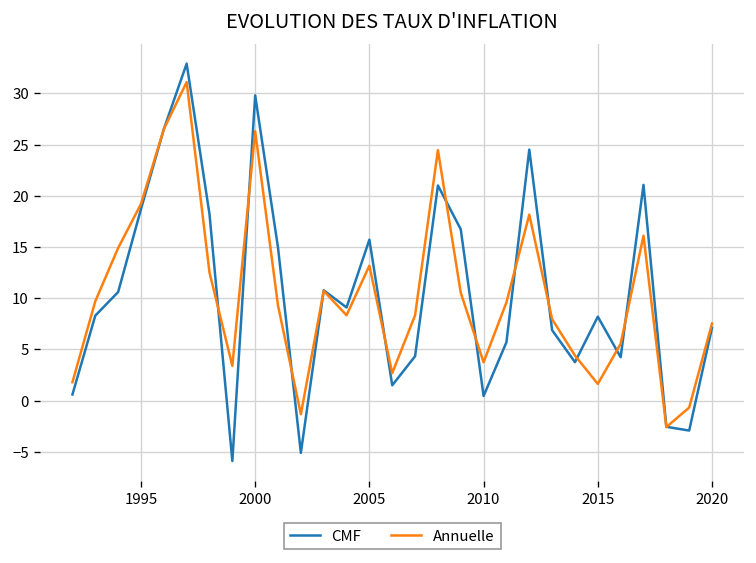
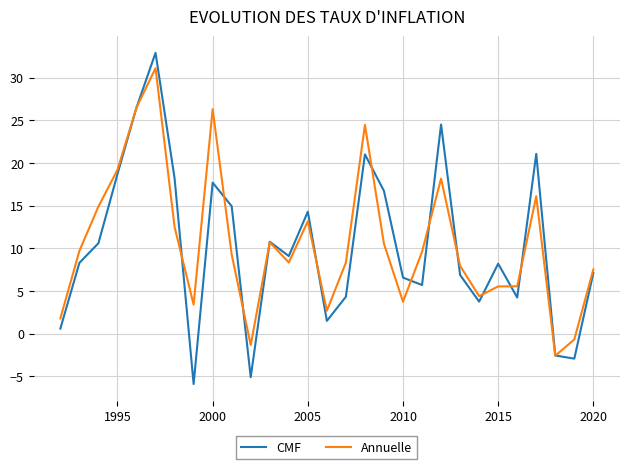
CMF, 2000: 30 -> 18
CMF, 2005: 16 -> 14
CMF, 2010: 0 -> 7
Annuelle, 2015: 2 -> 6
